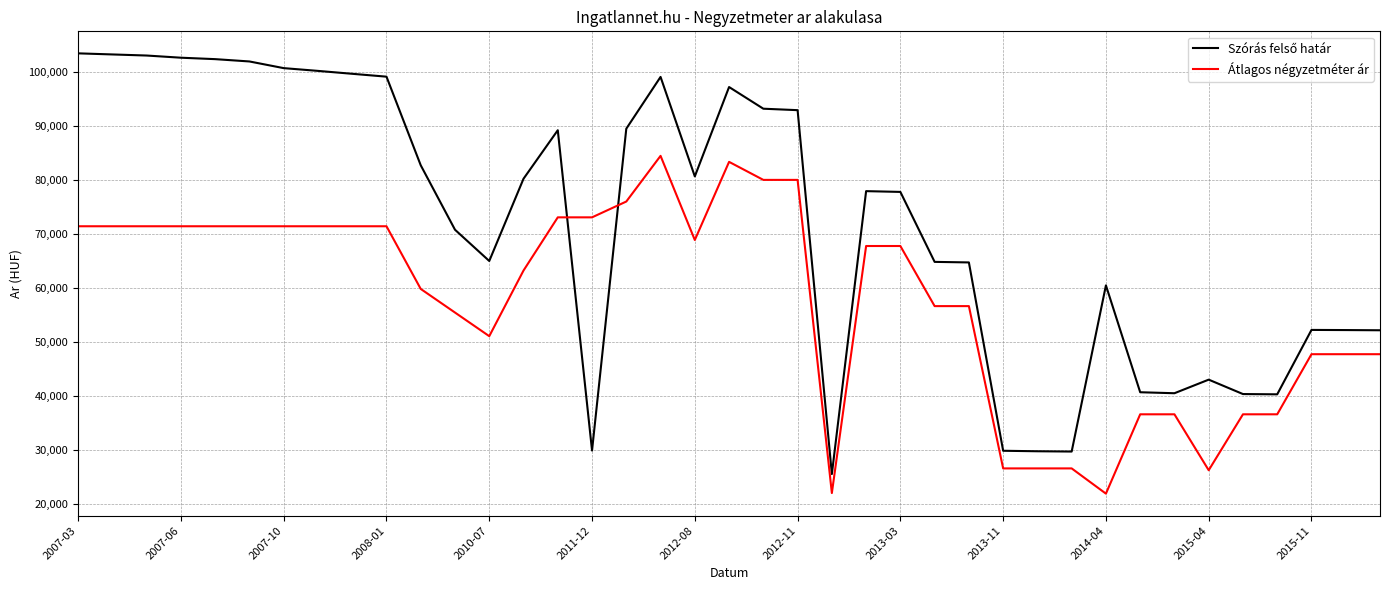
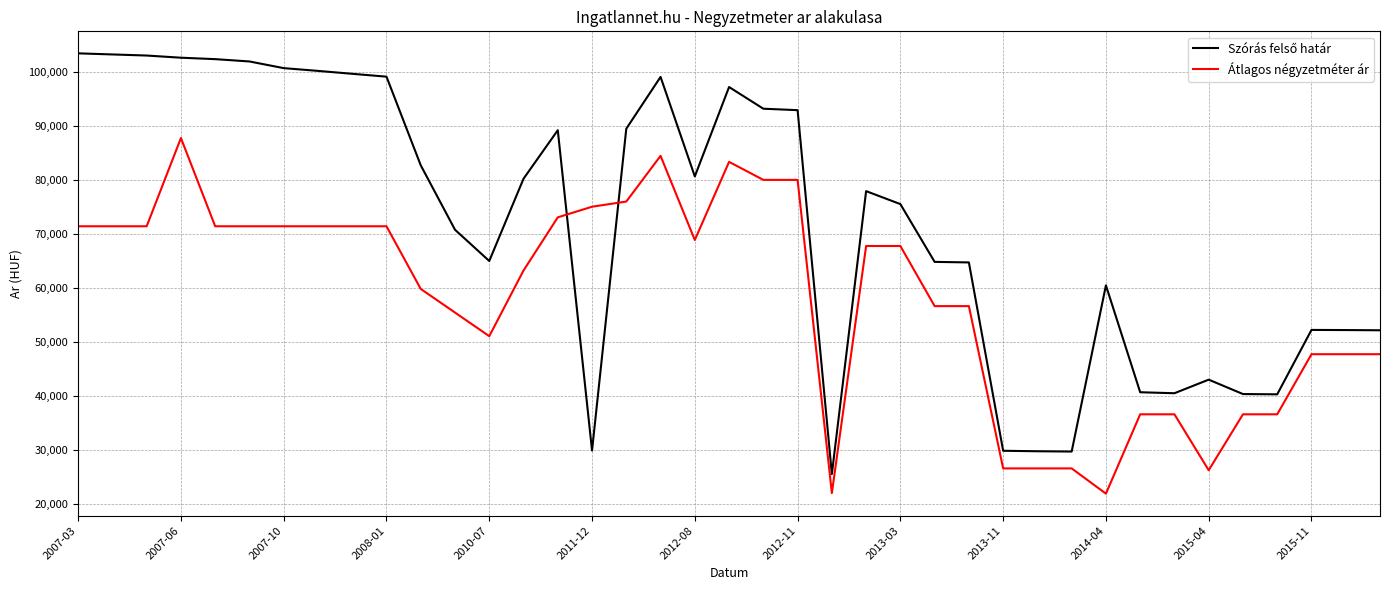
Átlagos négyzetméter ár, 2007-06: 71,000 -> 88,000
Átlagos négyzetméter ár, 2011-12: 73,000 -> 75,000
Szórás felső határ, 2013-03: 78,000 -> 76,000
